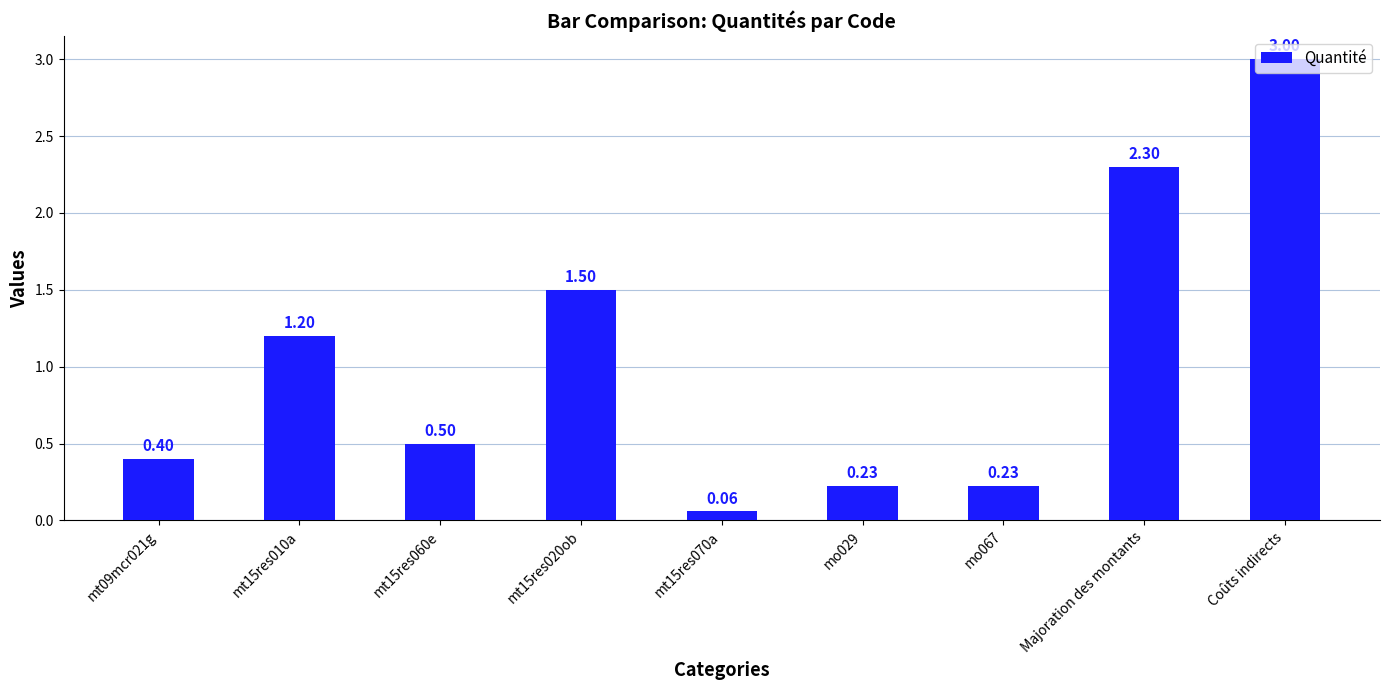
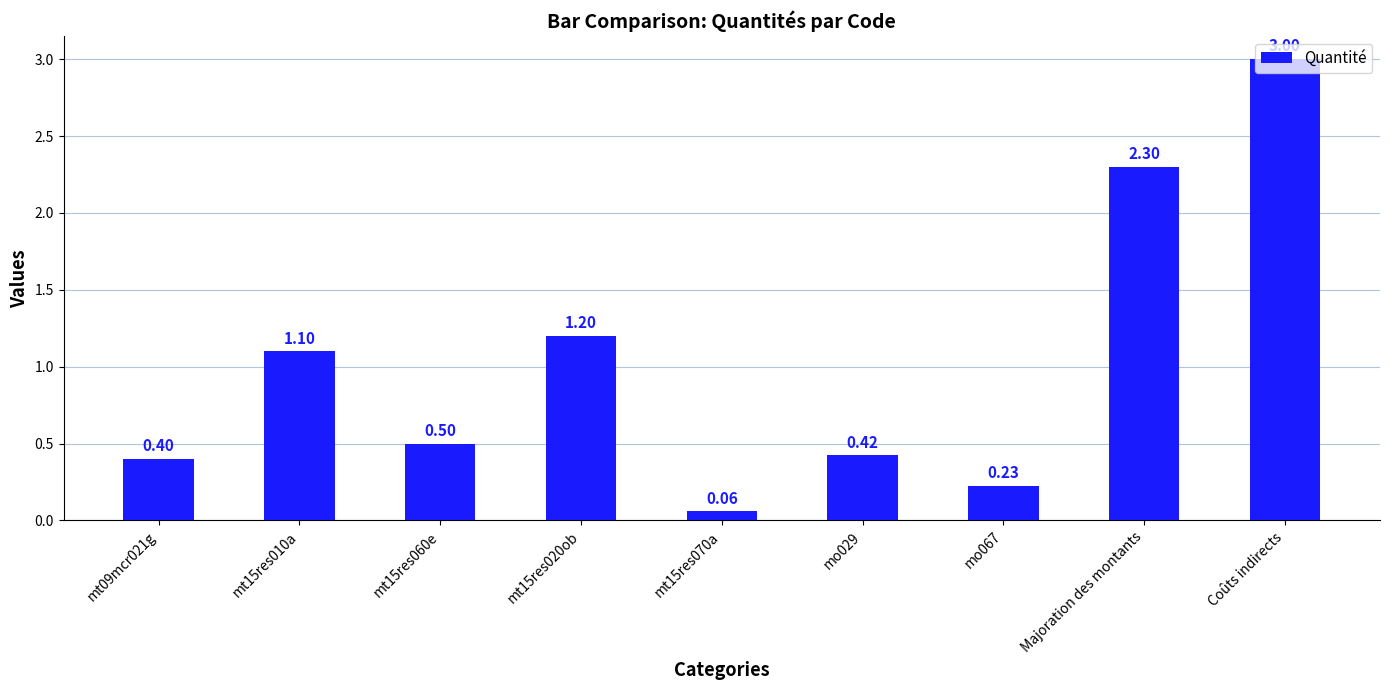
mt15res010a: 1.20 -> 1.10
mt15res020ob: 1.50 -> 1.20
mo029: 0.23 -> 0.42
